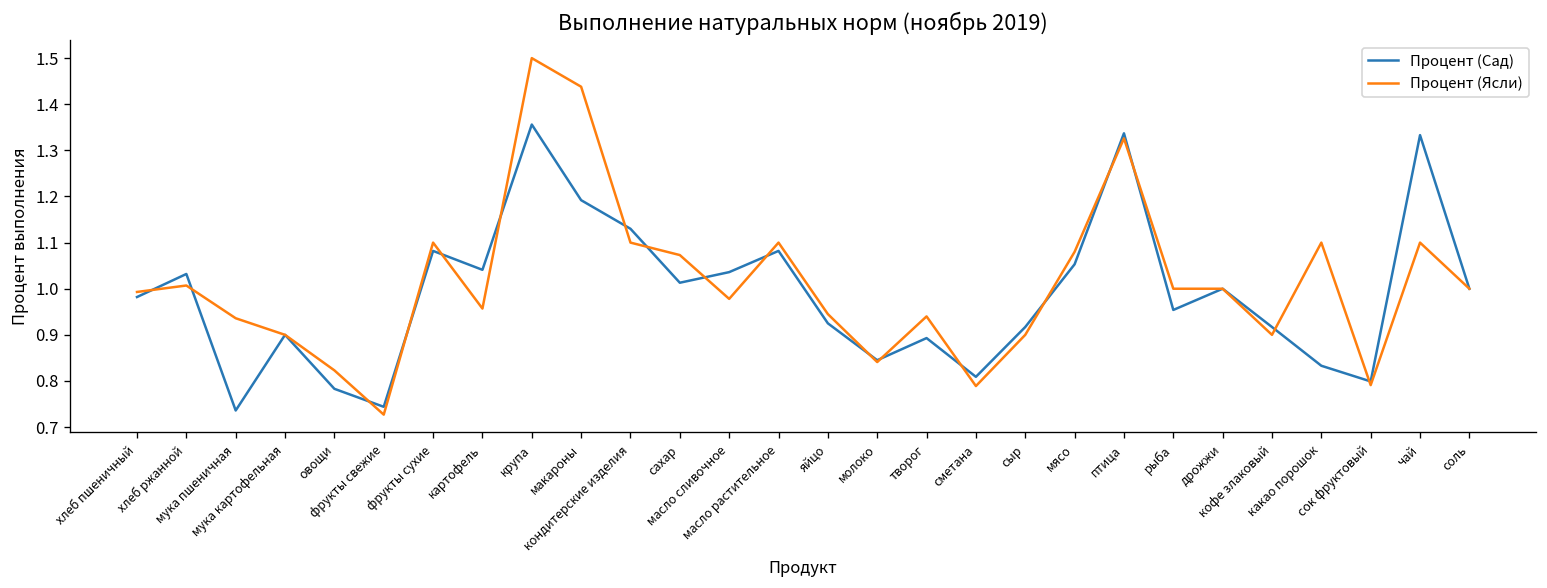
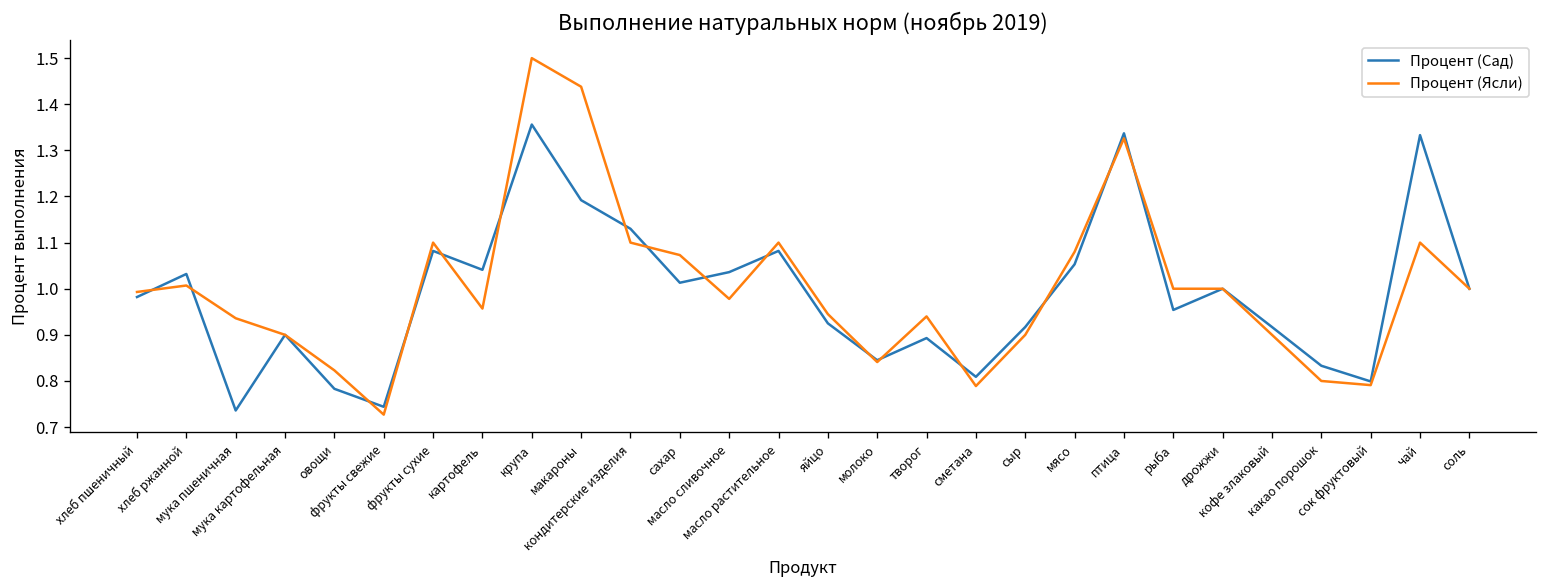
Процент (Ясли), какао порошок: 1.1 -> 0.8
